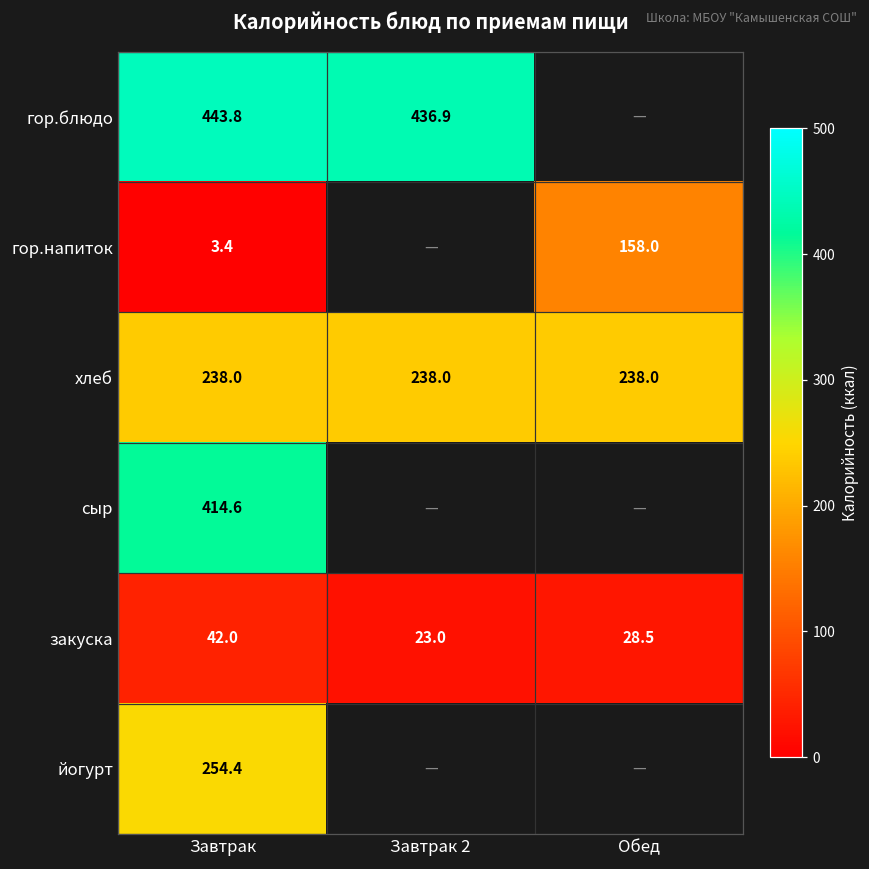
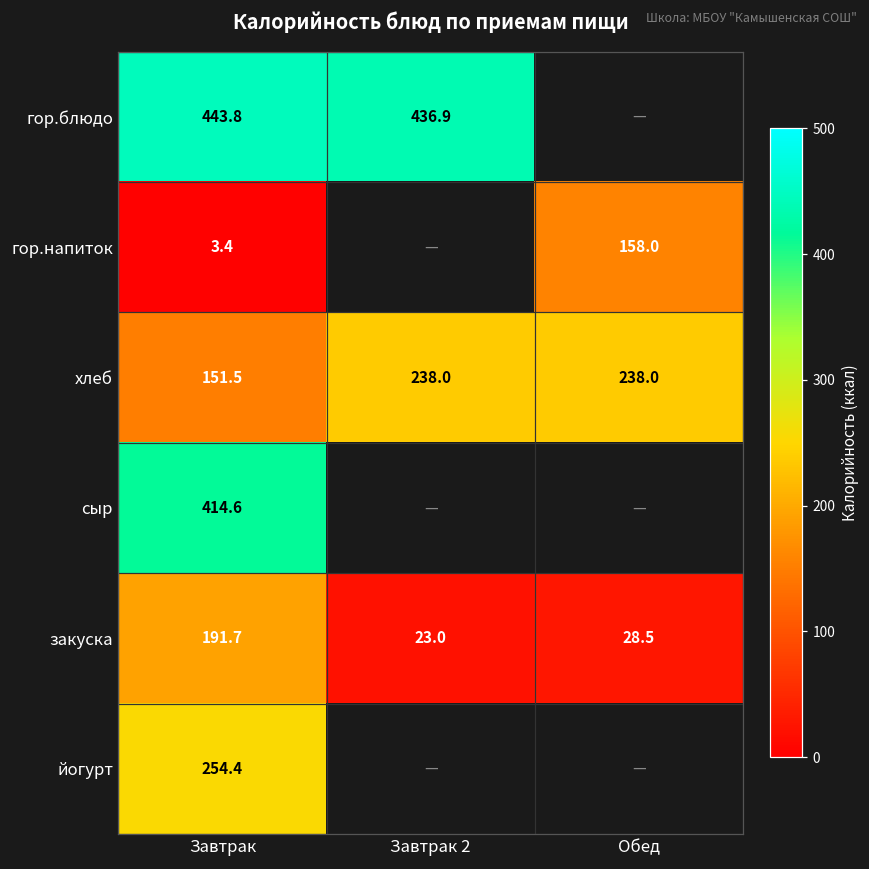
хлеб, Завтрак: 238.0 -> 151.5
закуска, Завтрак: 42.0 -> 191.7
